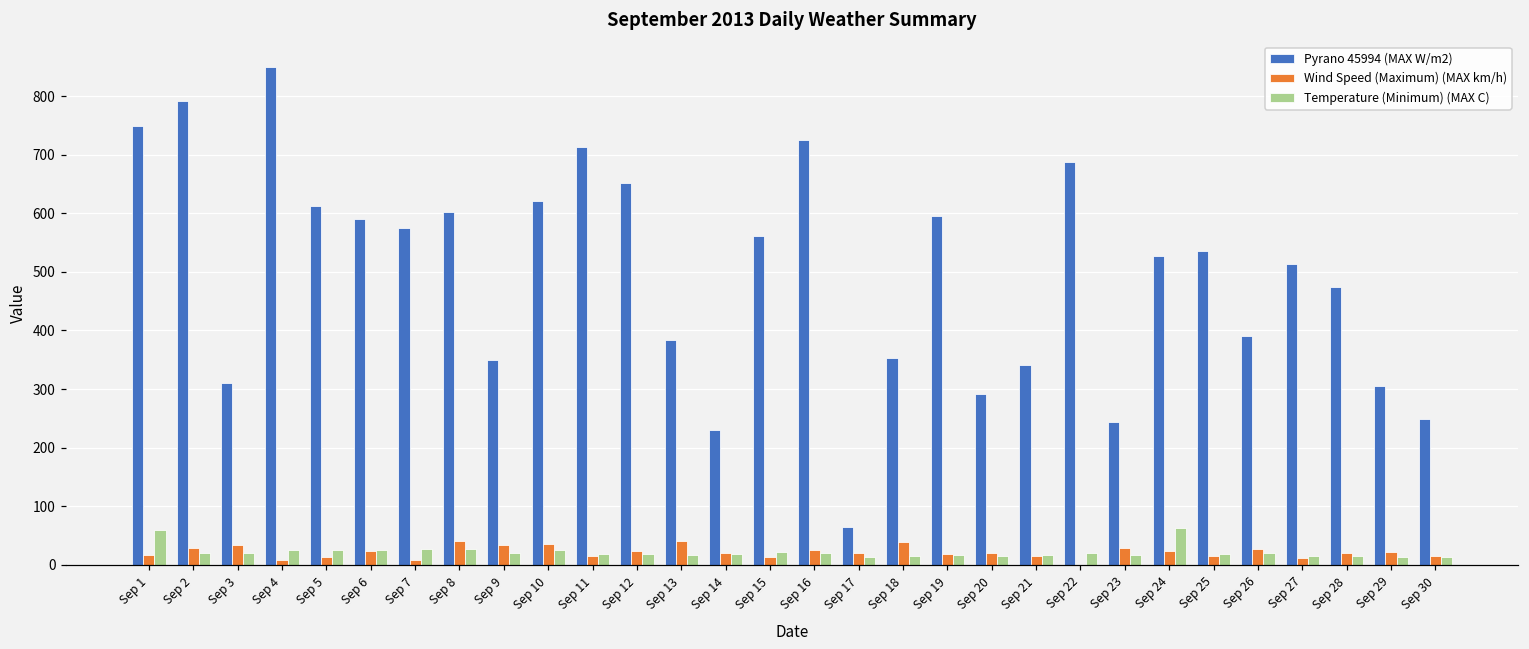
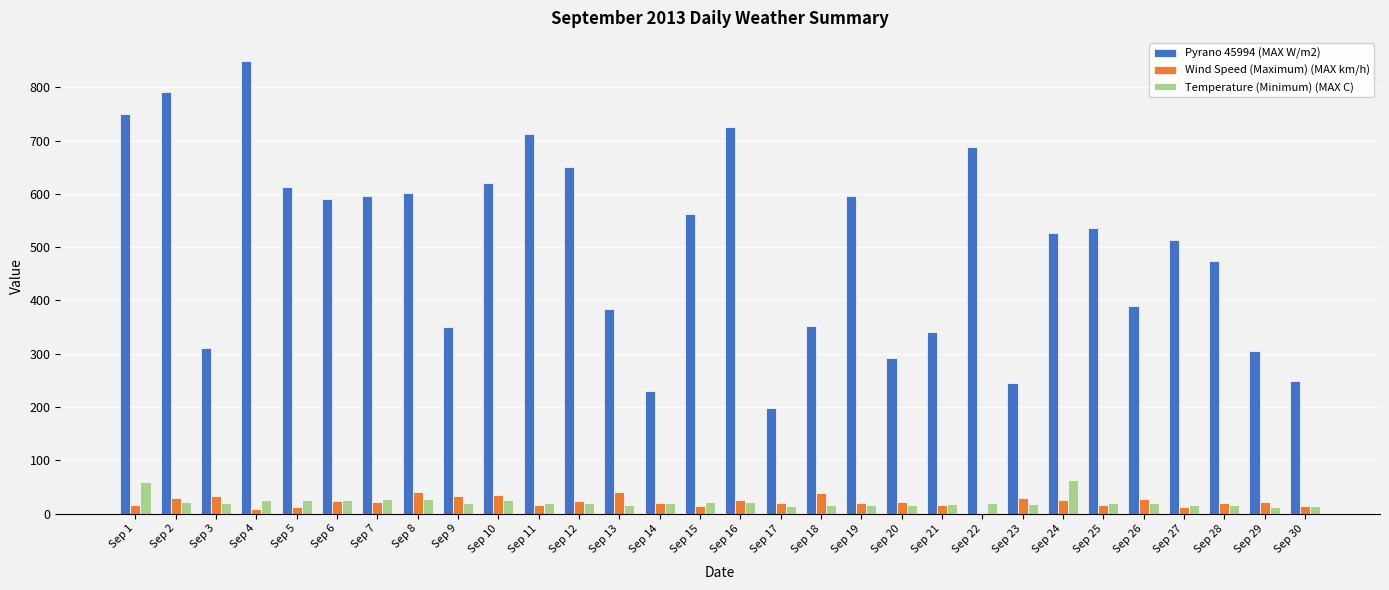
Pyrano 45994 (MAX W/m2), Sep 7: 580 -> 600
Wind Speed (Maximum) (MAX km/h), Sep 7: 10 -> 20
Pyrano 45994 (MAX W/m2), Sep 17: 70 -> 200
